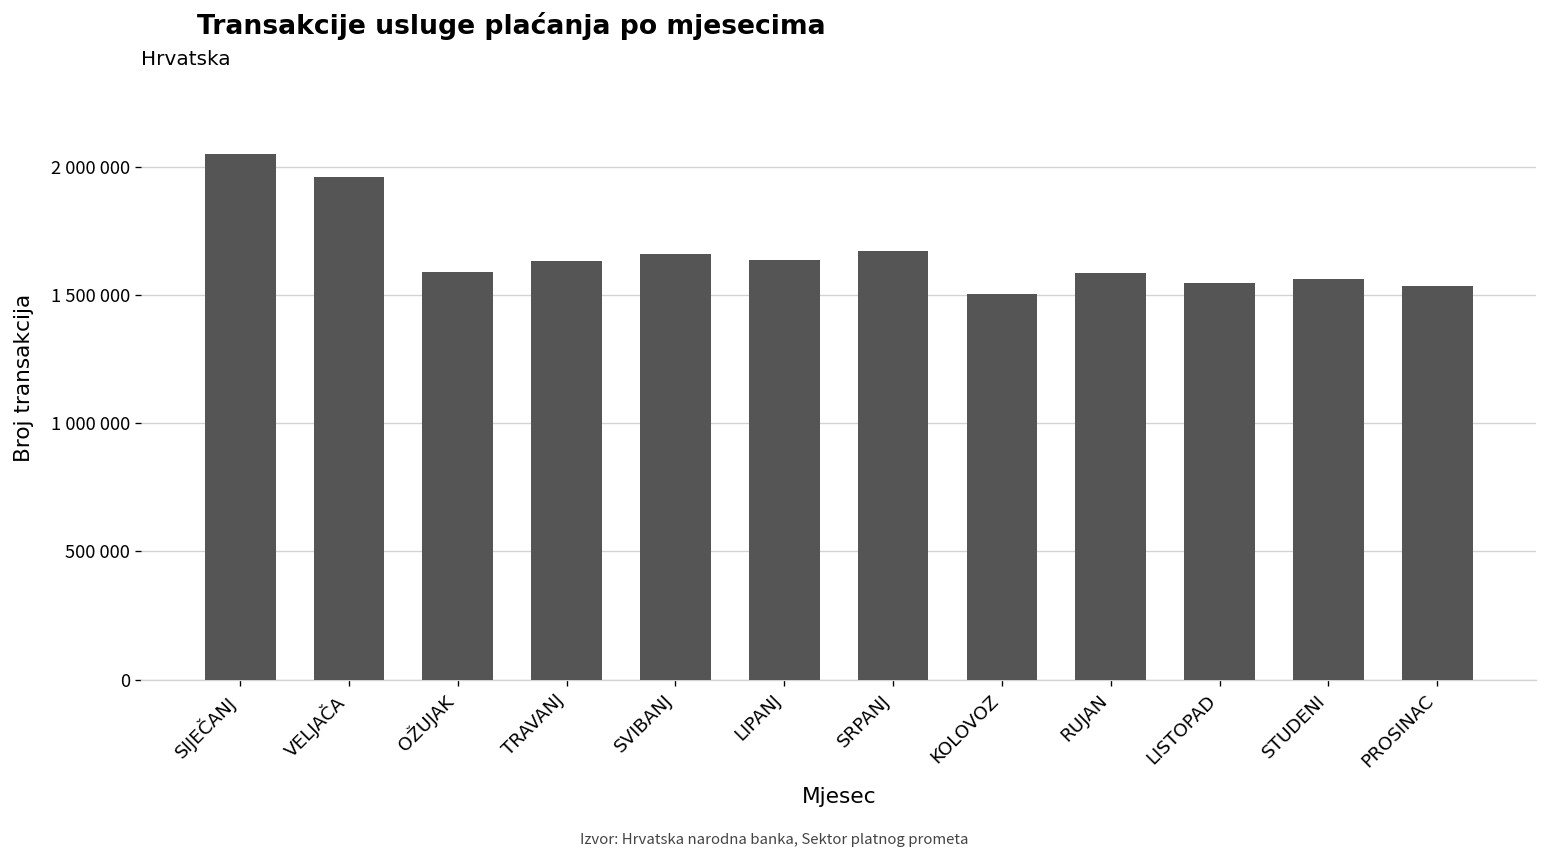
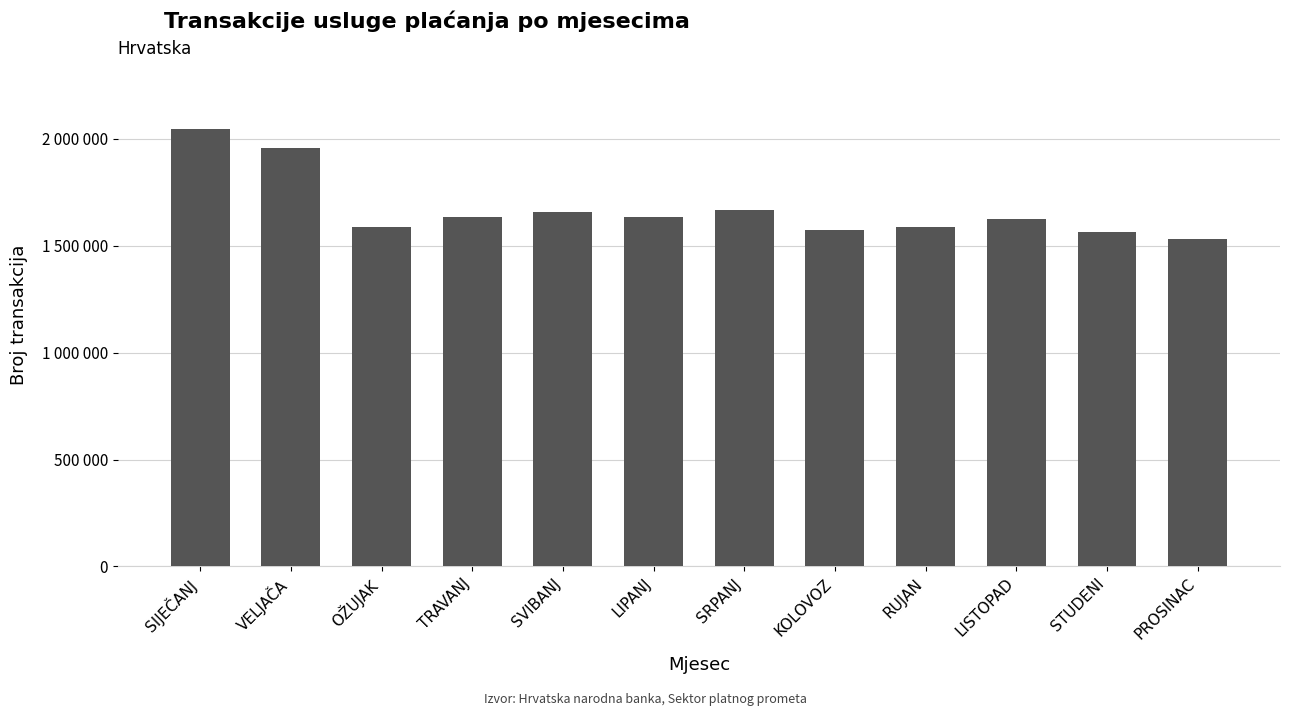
KOLOVOZ: 1500000 -> 1580000
LISTOPAD: 1550000 -> 1630000
